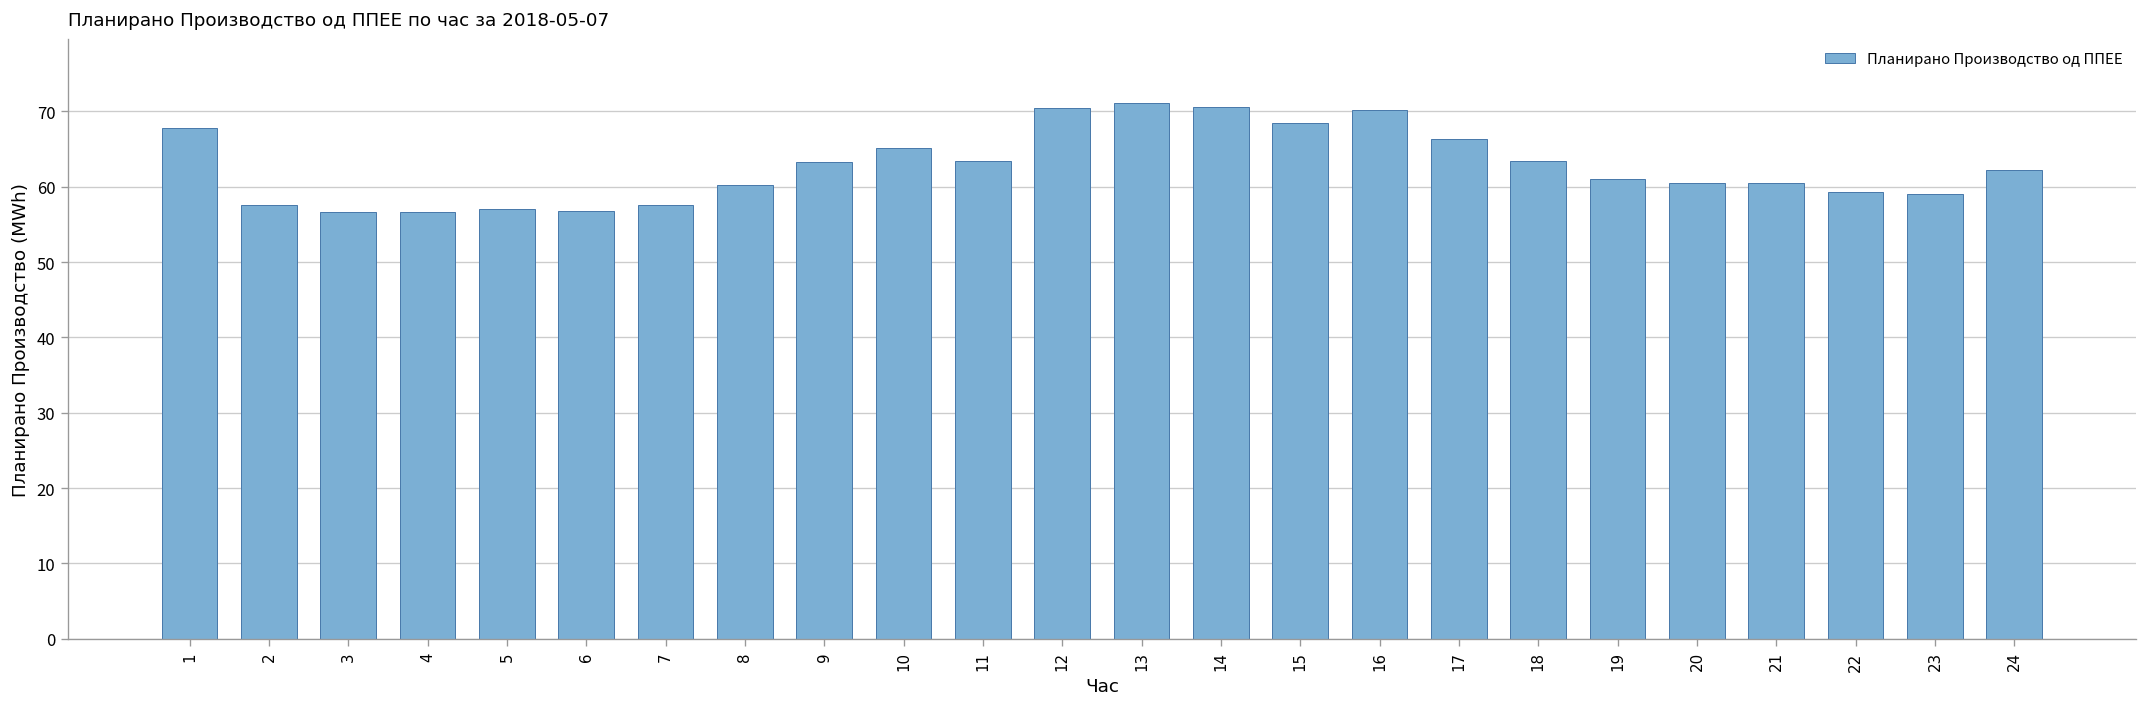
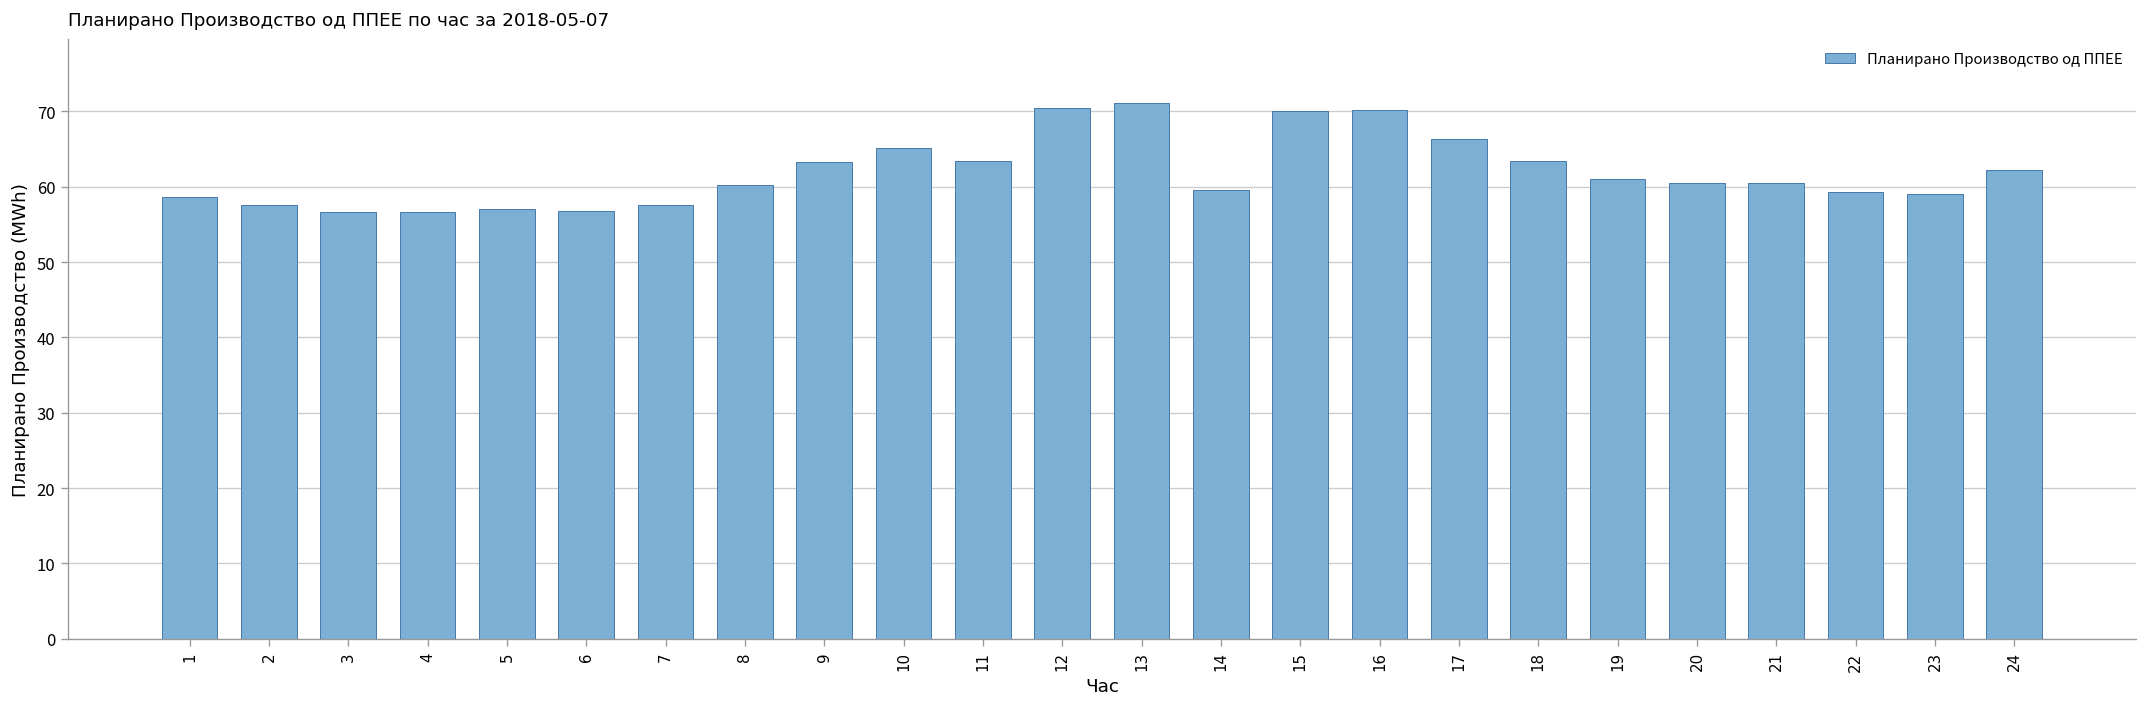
1: 68 -> 59
14: 71 -> 60
15: 68 -> 70
